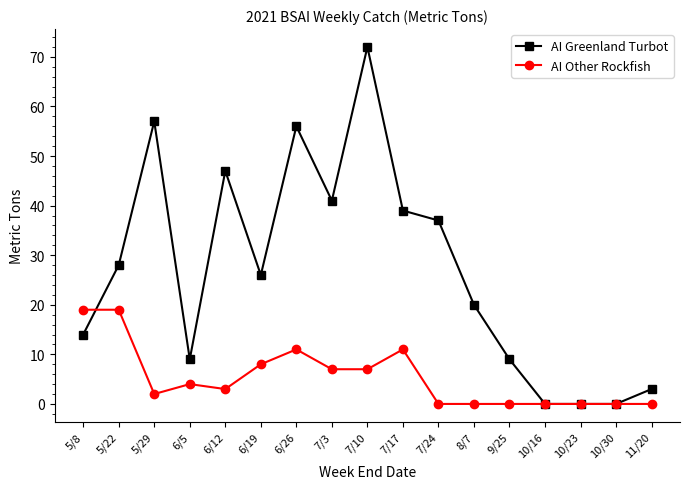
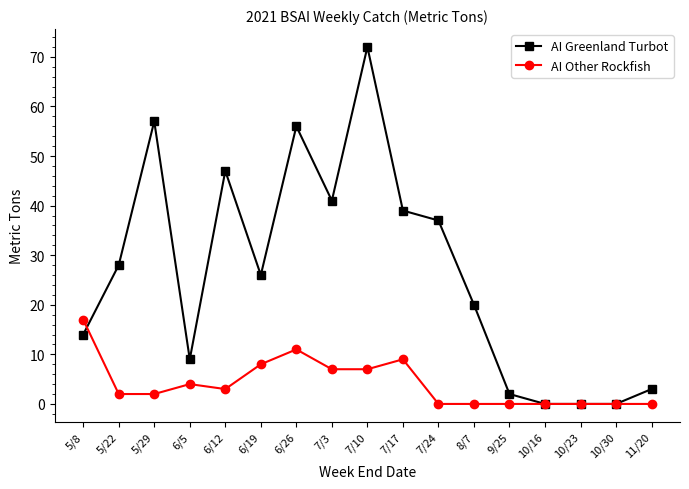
AI Other Rockfish, 5/8: 19 -> 17
AI Other Rockfish, 5/22: 19 -> 2
AI Other Rockfish, 7/17: 11 -> 9
AI Greenland Turbot, 9/25: 9 -> 2
